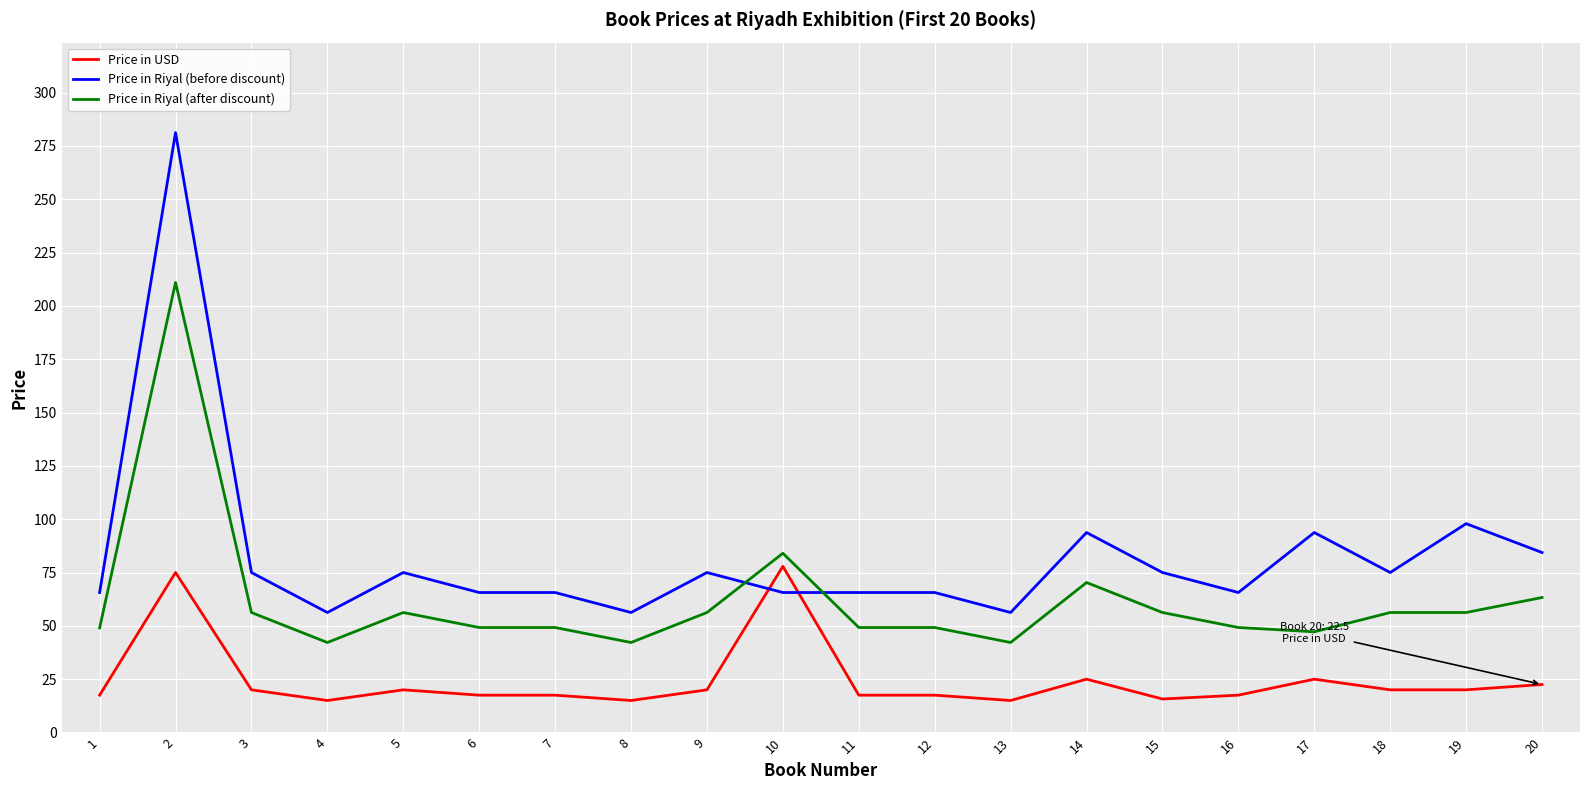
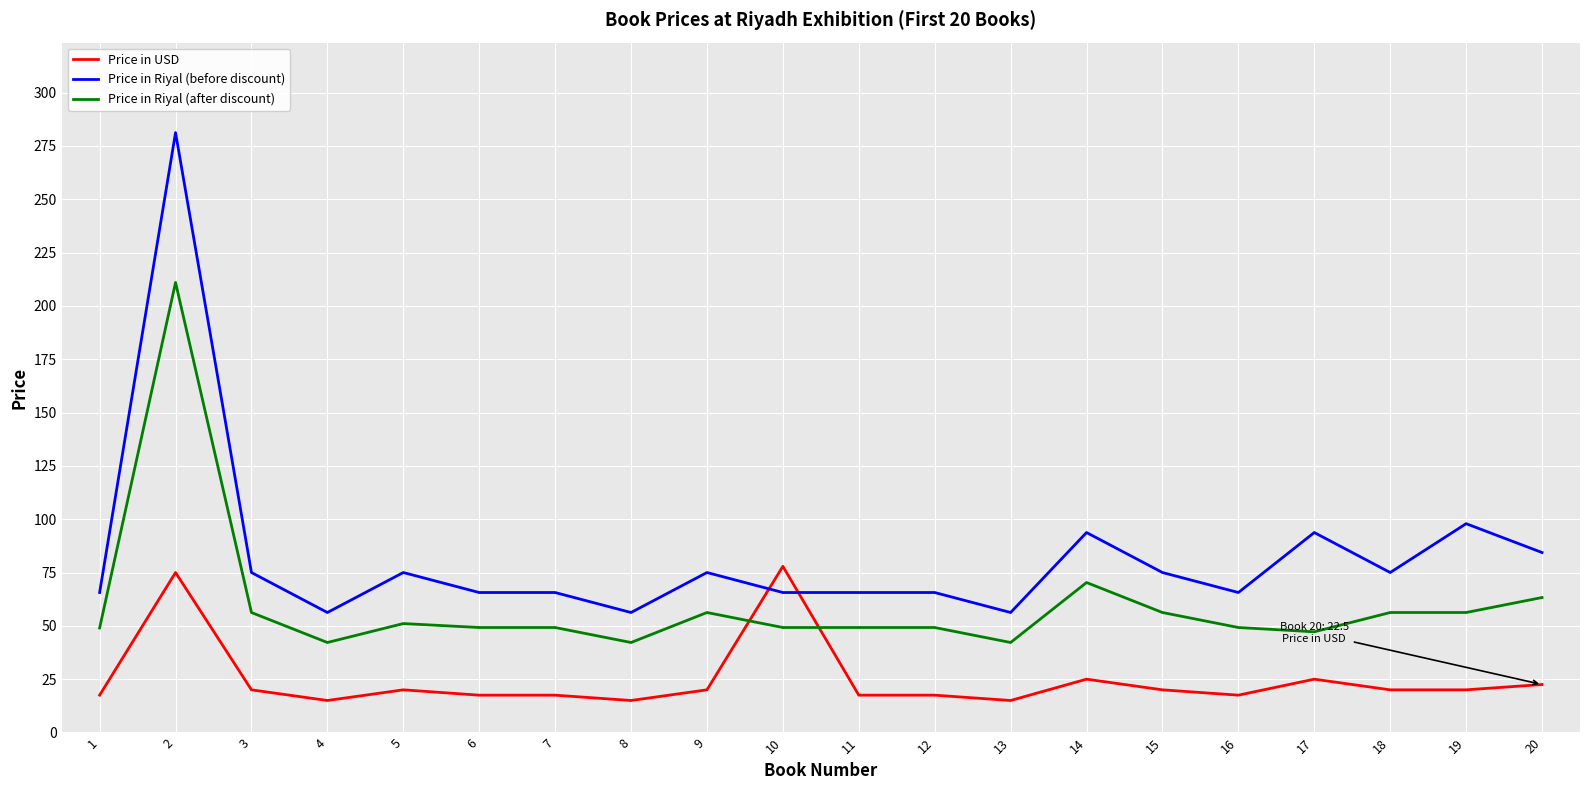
Price in Riyal (after discount), 5: 56 -> 51
Price in Riyal (after discount), 10: 84 -> 49
Price in USD, 15: 16 -> 20
